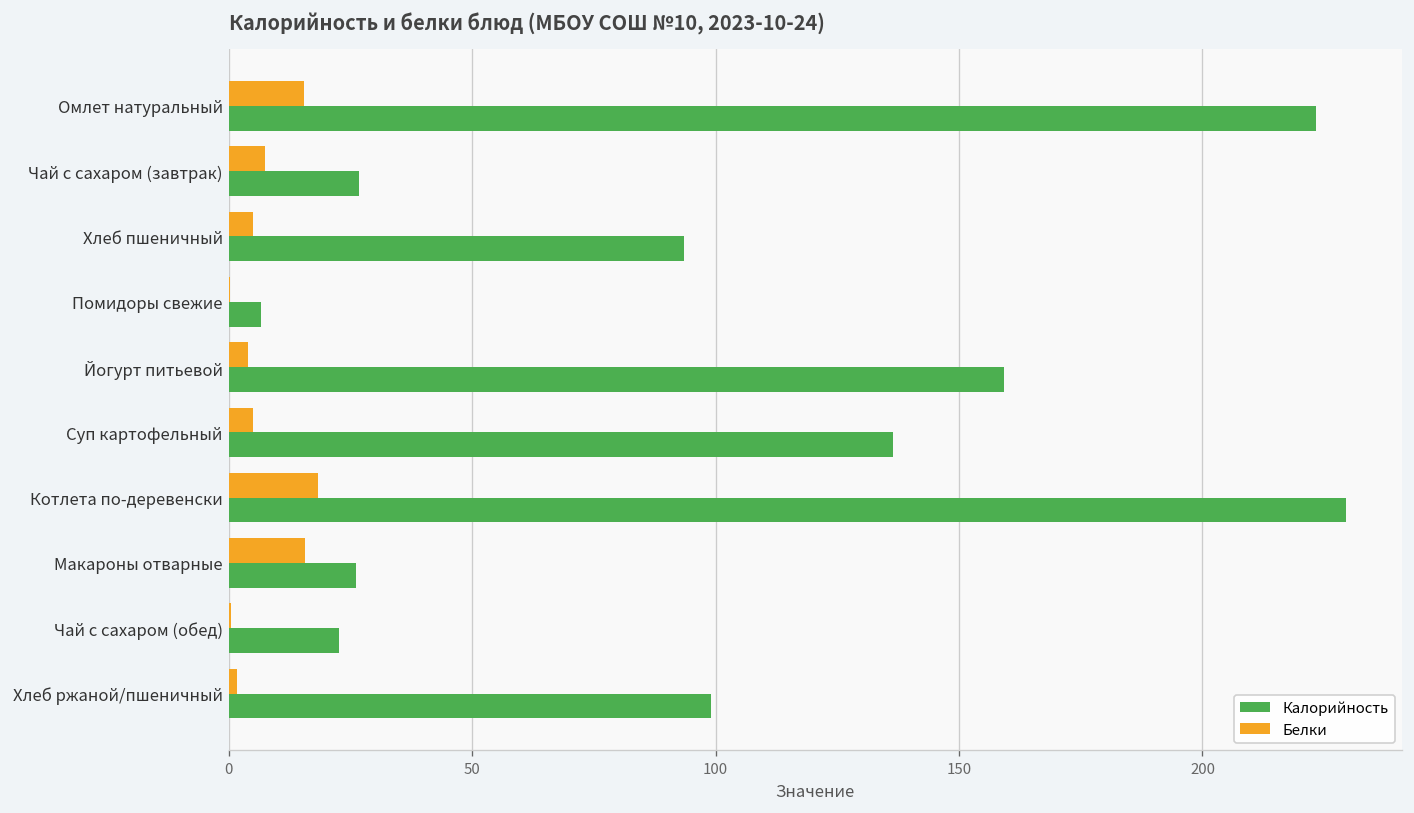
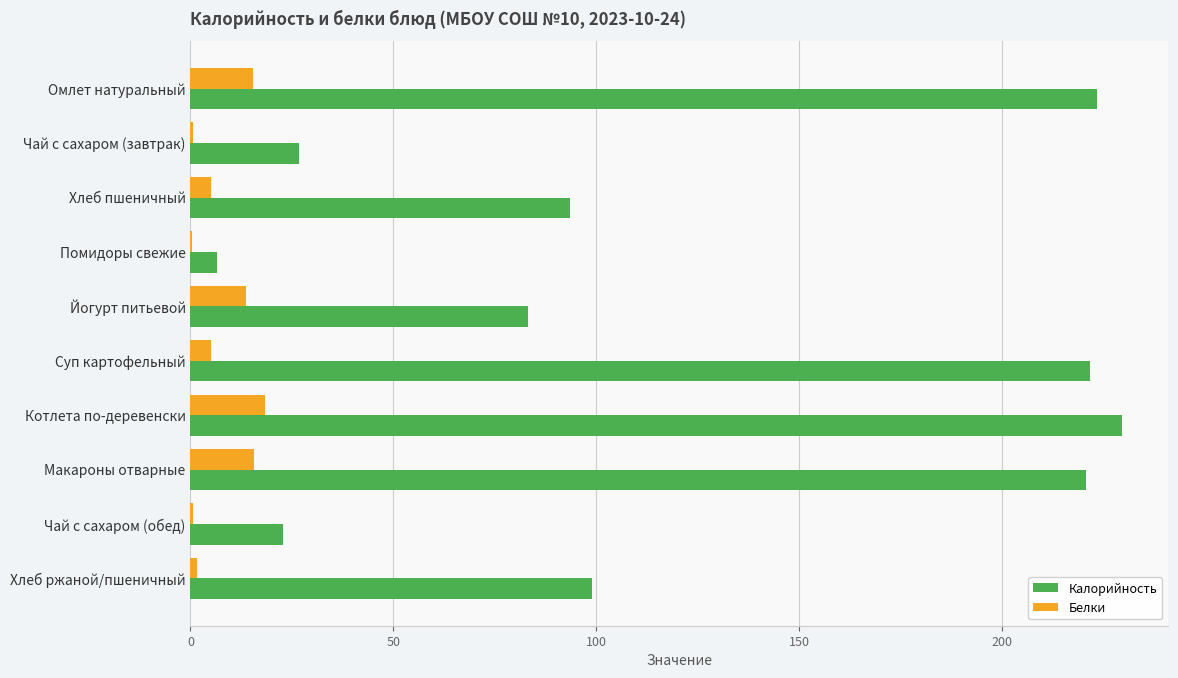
Белки, Чай с сахаром (завтрак): 8 -> 1
Белки, Йогурт питьевой: 4 -> 14
Калорийность, Йогурт питьевой: 159 -> 83
Калорийность, Суп картофельный: 136 -> 222
Калорийность, Макароны отварные: 26 -> 221
